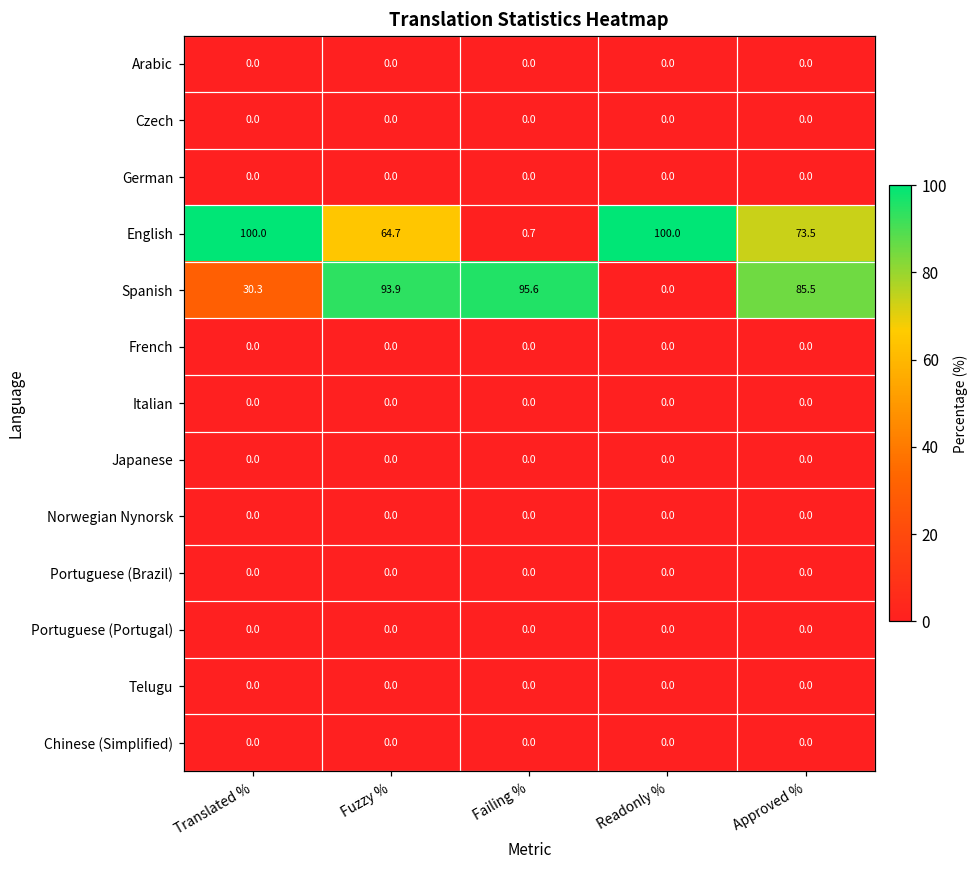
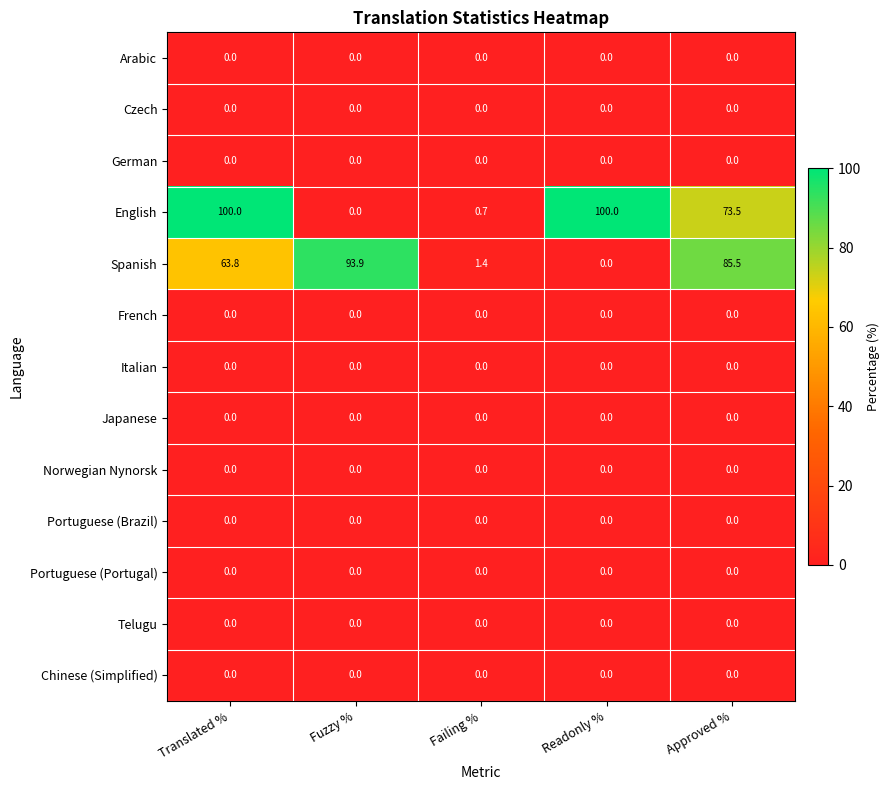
English, Fuzzy %: 64.7 -> 0.0
Spanish, Translated %: 30.3 -> 63.8
Spanish, Failing %: 95.6 -> 1.4
